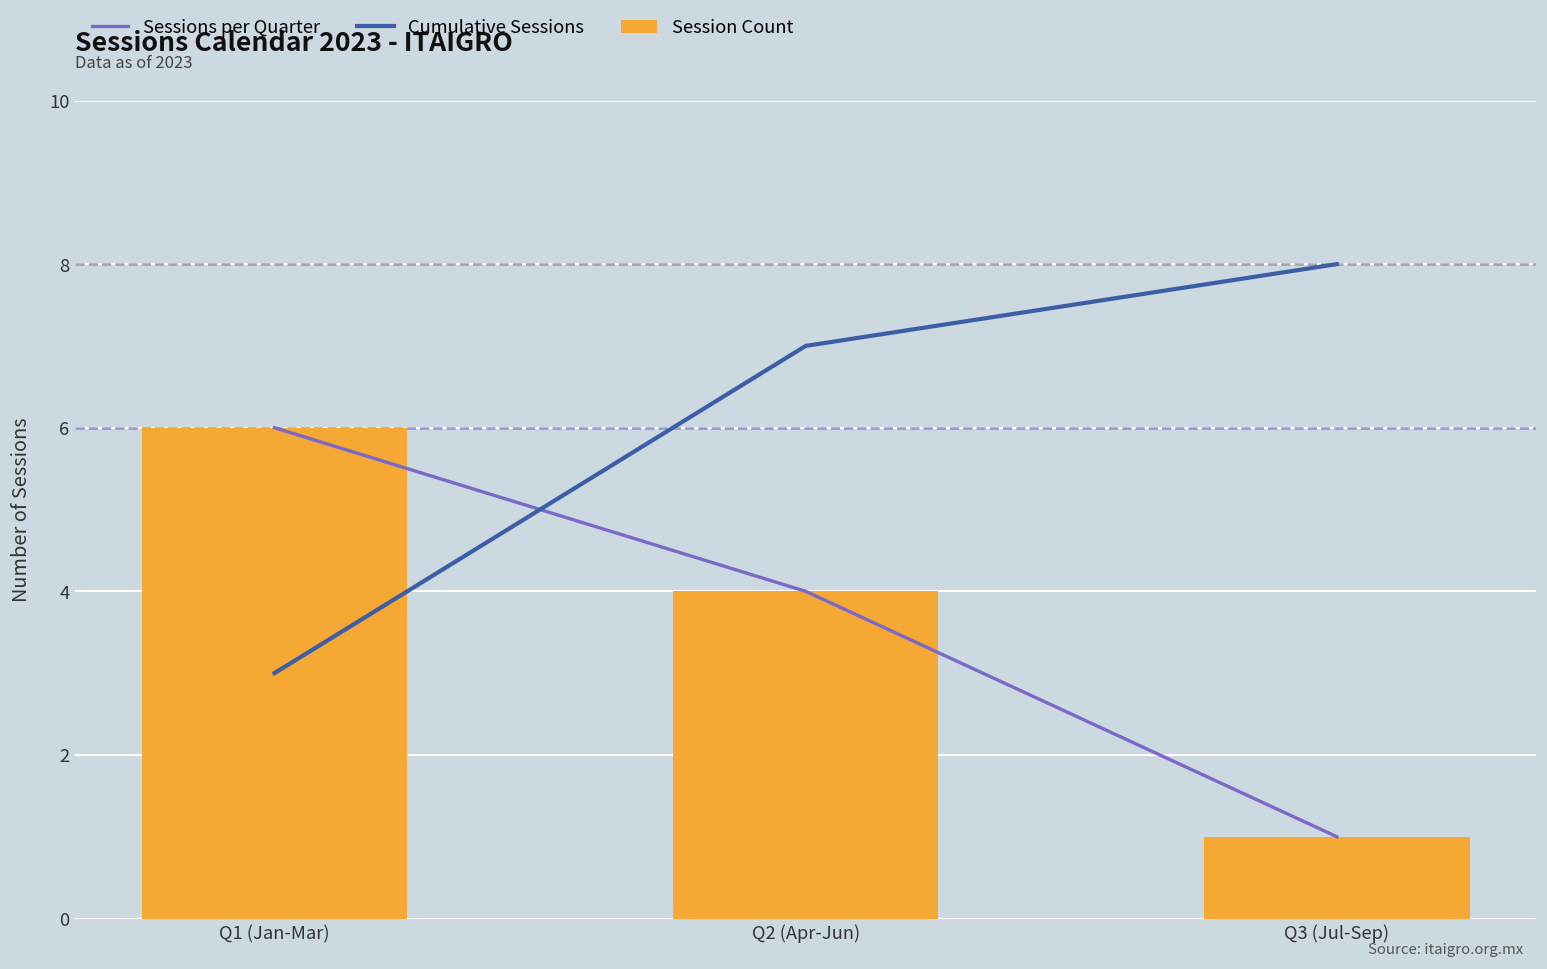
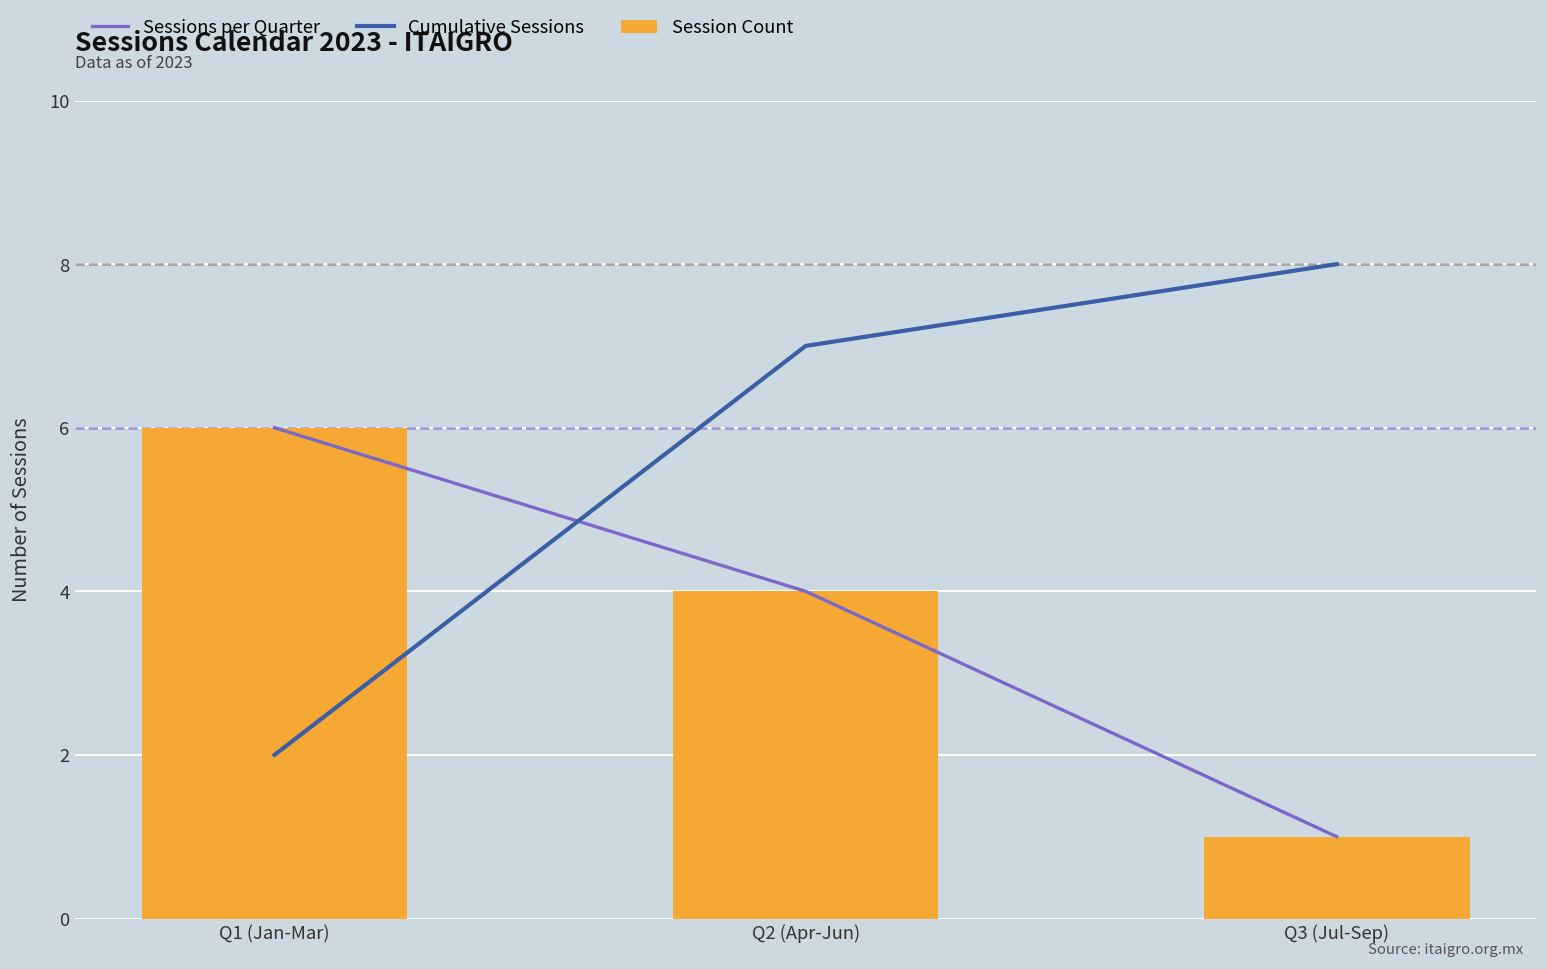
Cumulative Sessions, Q1 (Jan-Mar): 3 -> 2
